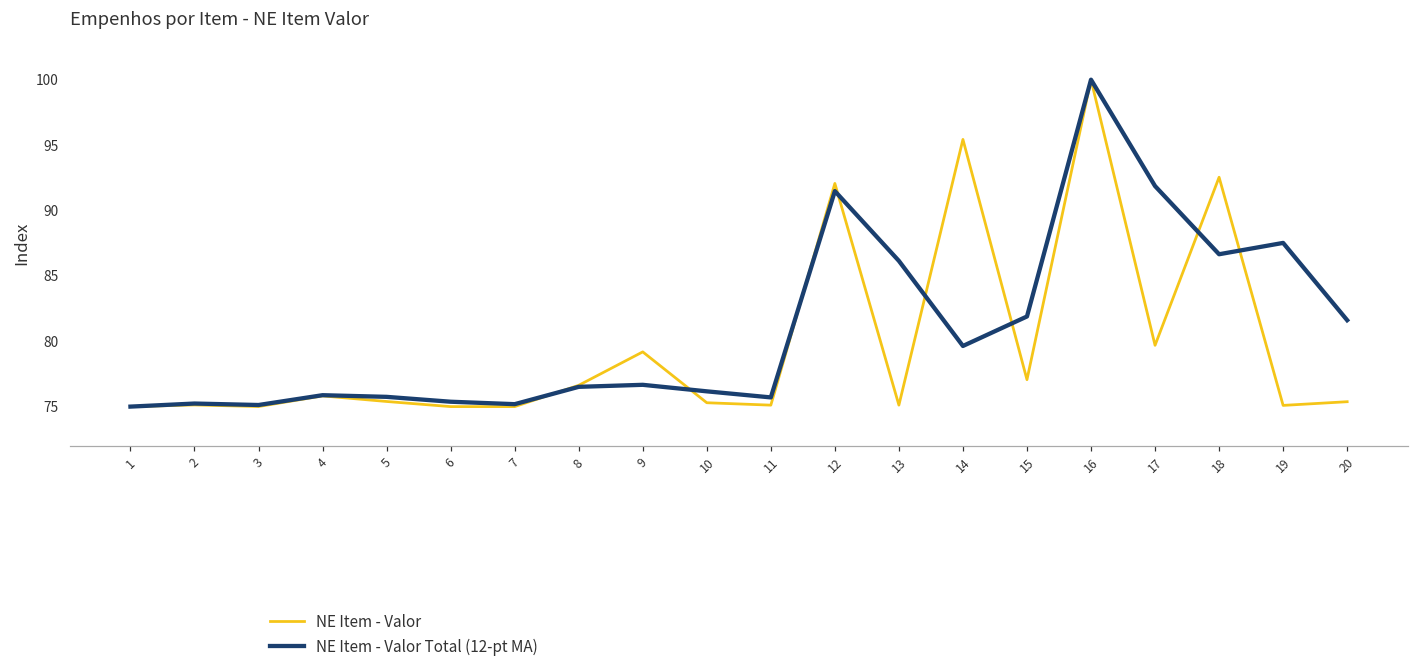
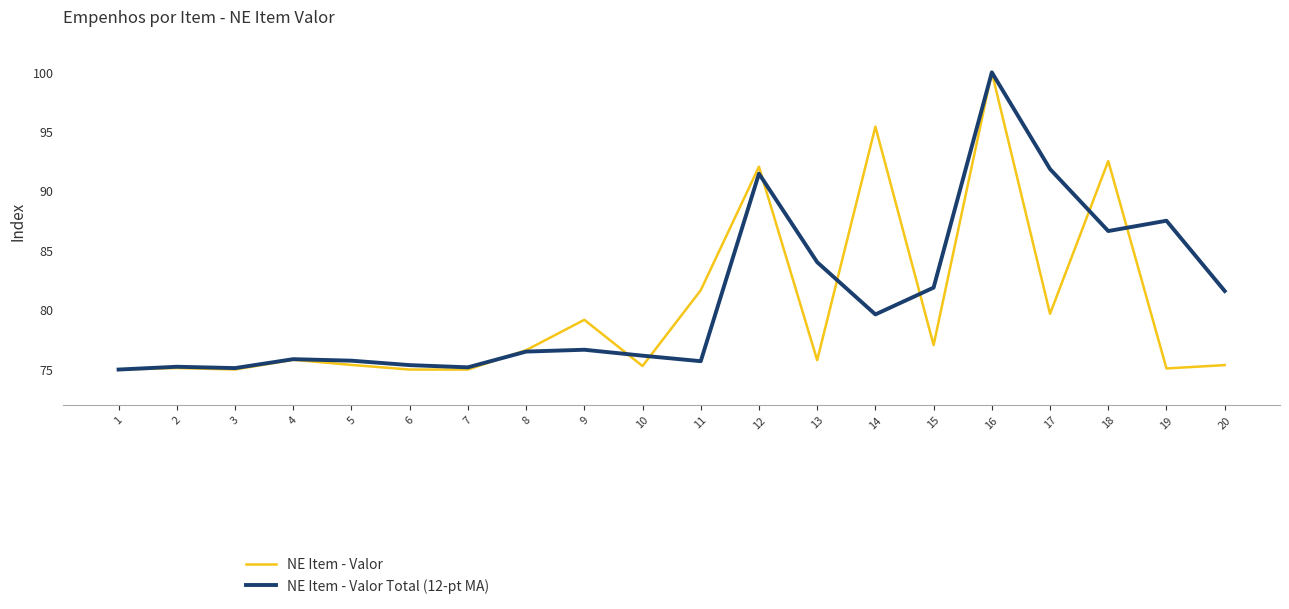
NE Item - Valor, 11: 75.1 -> 81.7
NE Item - Valor, 13: 75.1 -> 75.8
NE Item - Valor Total (12-pt MA), 13: 86.1 -> 84.0
